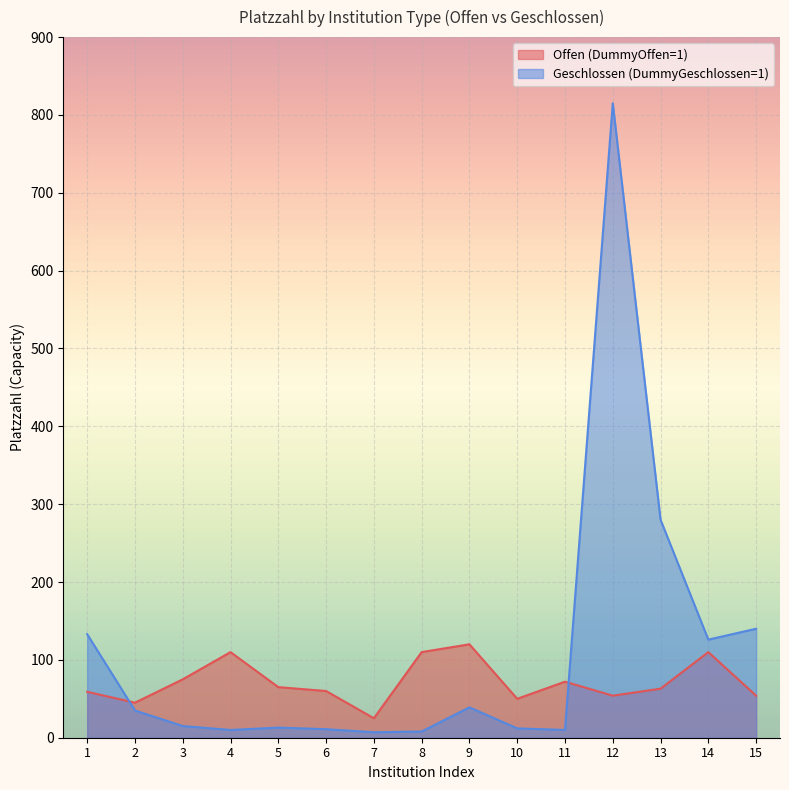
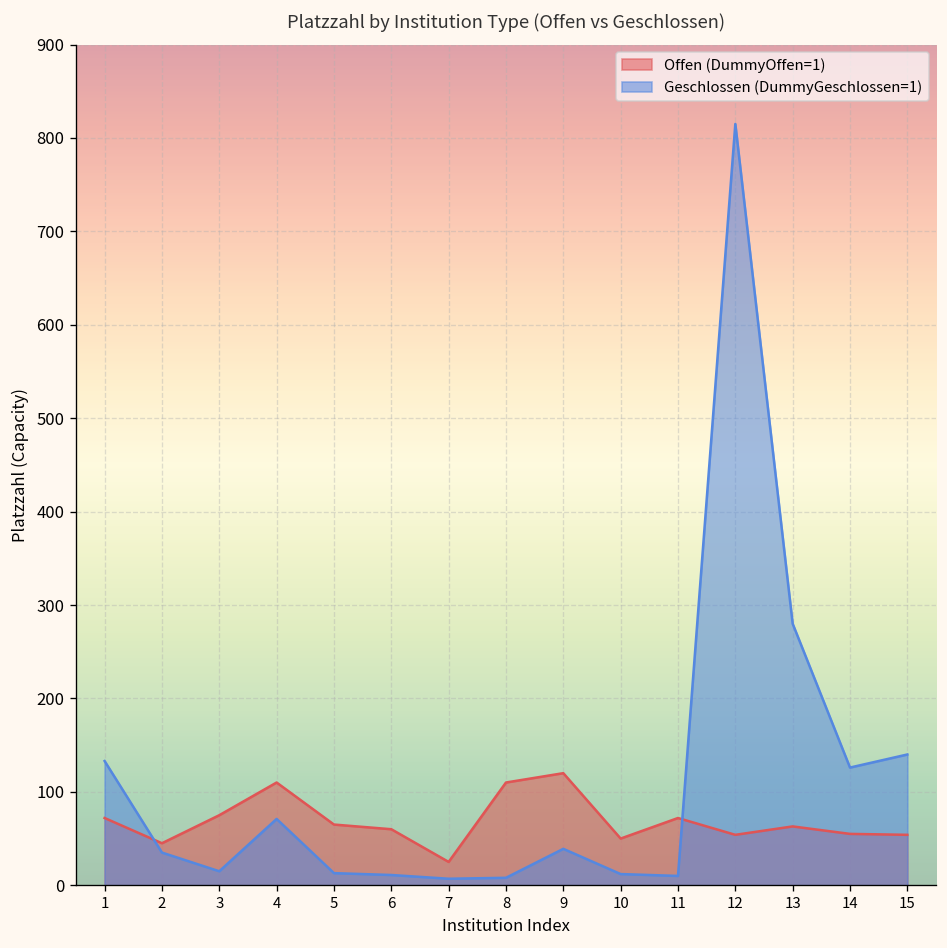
Offen (DummyOffen=1), 1: 60 -> 70
Geschlossen (DummyGeschlossen=1), 4: 10 -> 70
Offen (DummyOffen=1), 14: 110 -> 60
